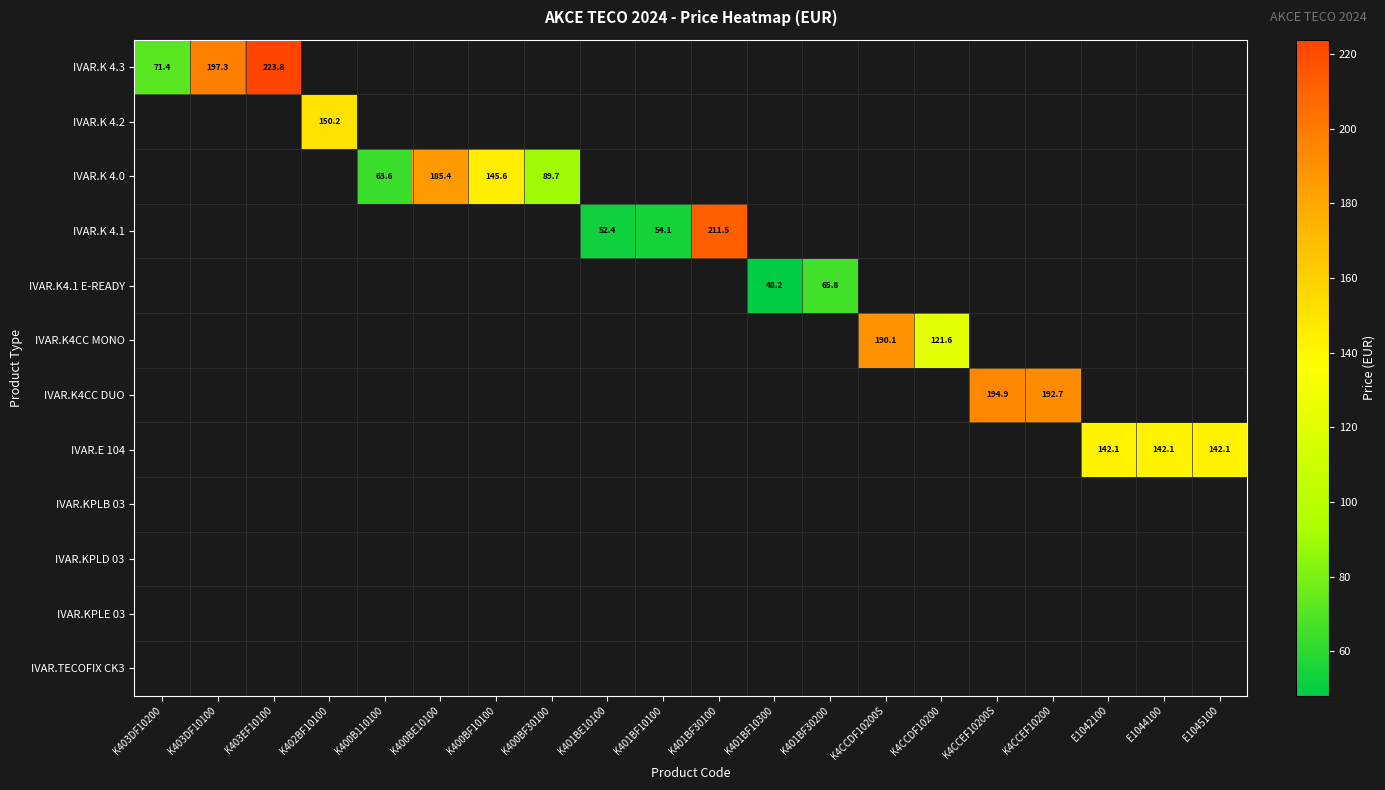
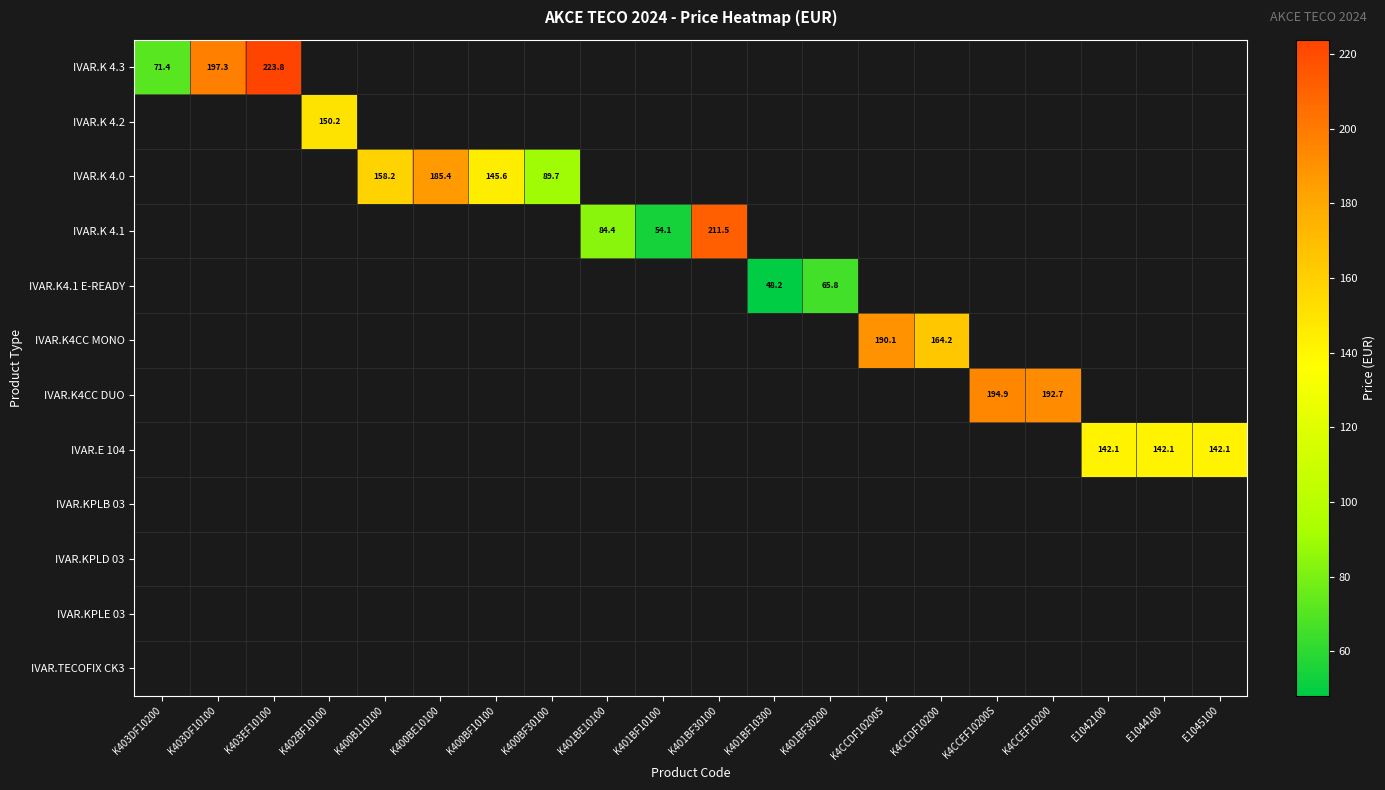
IVAR.K 4.0, K400B110100: 63.6 -> 158.2
IVAR.K 4.1, K401BE10100: 52.4 -> 84.4
IVAR.K4CC MONO, K4CCDF10200: 121.6 -> 164.2
